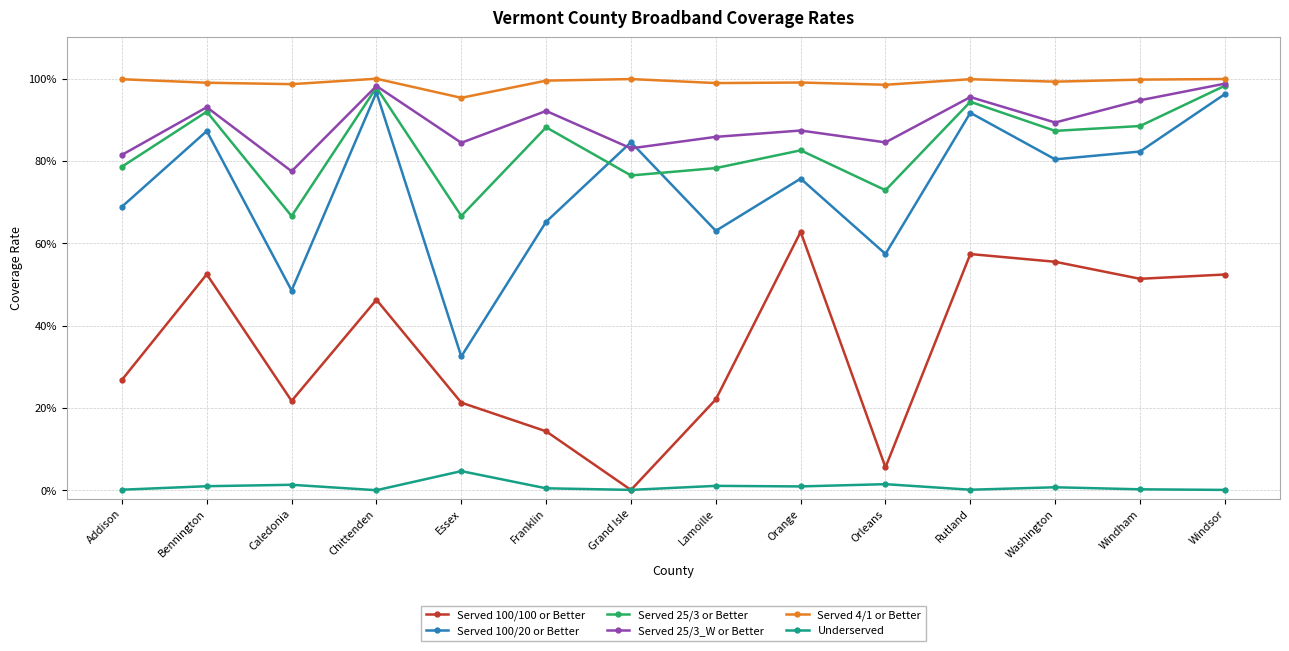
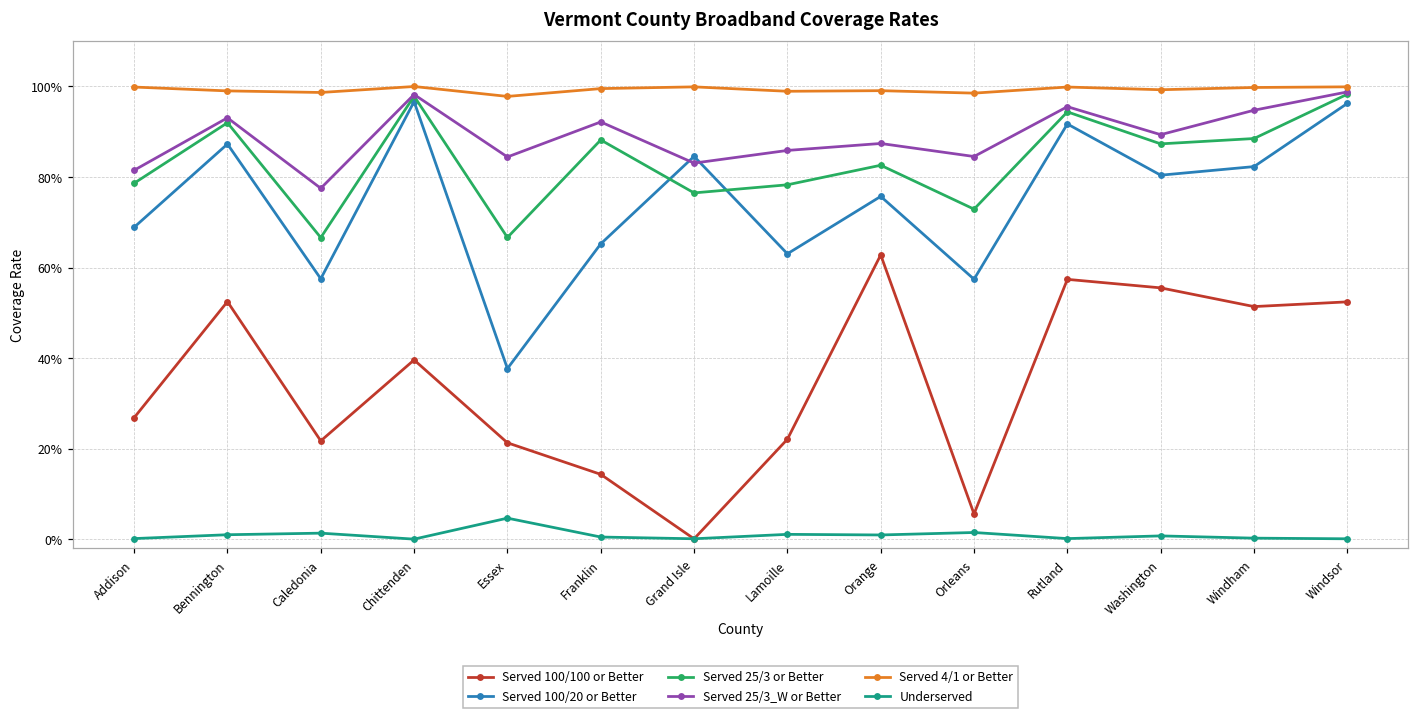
Served 100/20 or Better, Caledonia: 49% -> 58%
Served 100/100 or Better, Chittenden: 46% -> 40%
Served 100/20 or Better, Essex: 33% -> 38%
Served 4/1 or Better, Essex: 95% -> 98%
